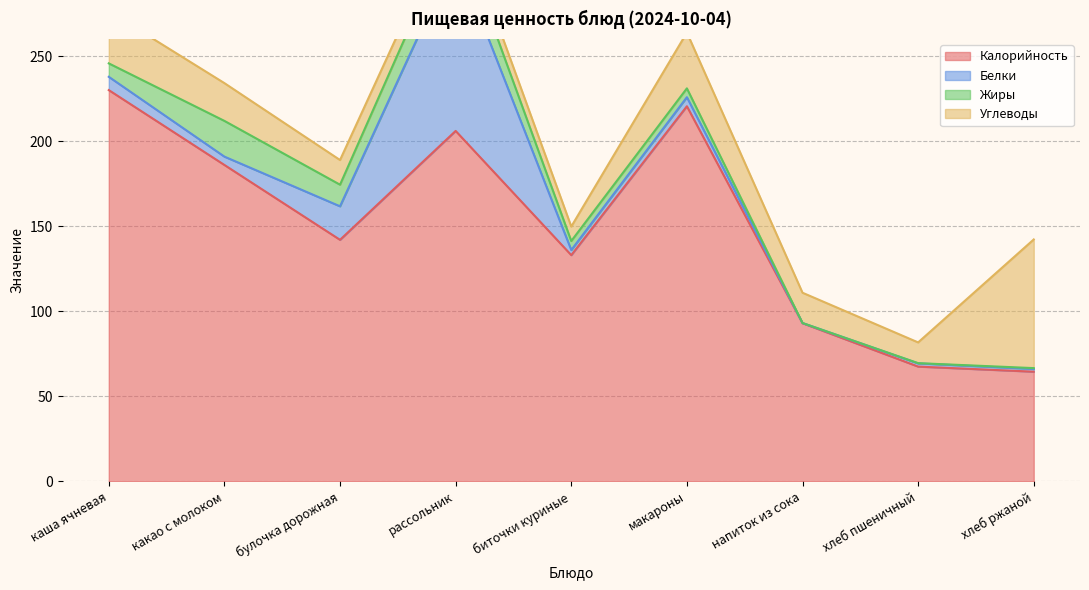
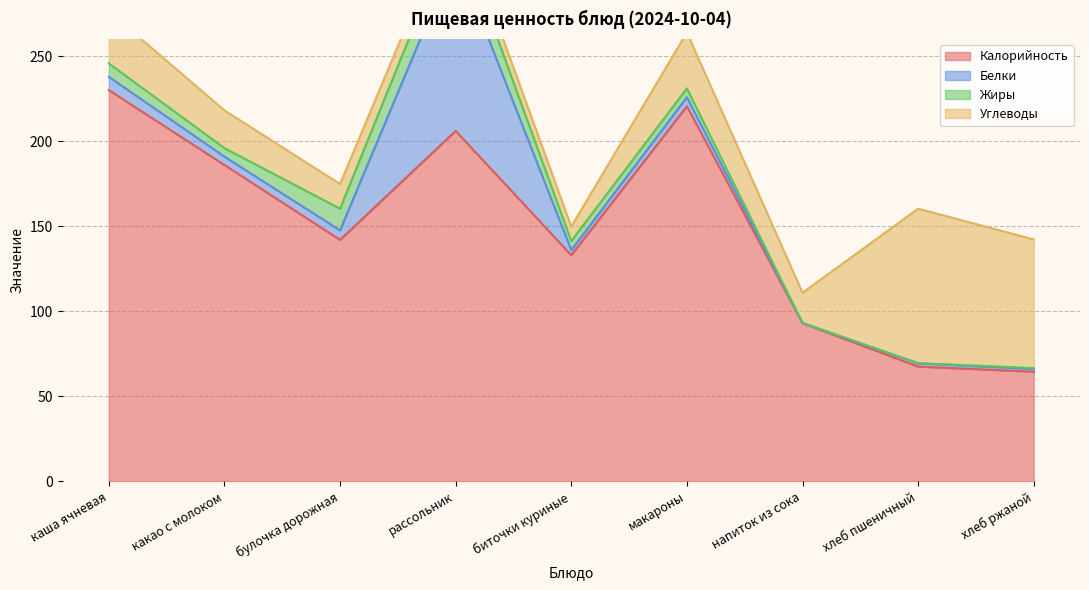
Жиры, какао с молоком: 21 -> 5
Белки, булочка дорожная: 20 -> 6
Углеводы, хлеб пшеничный: 12 -> 91
